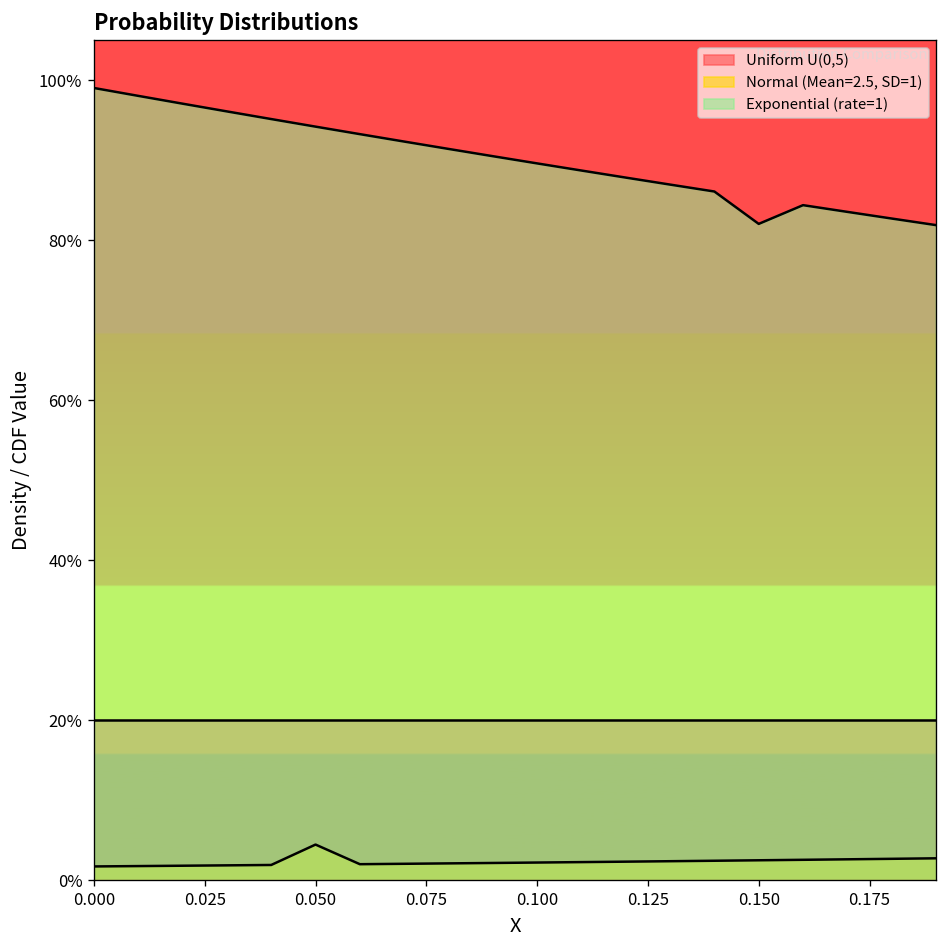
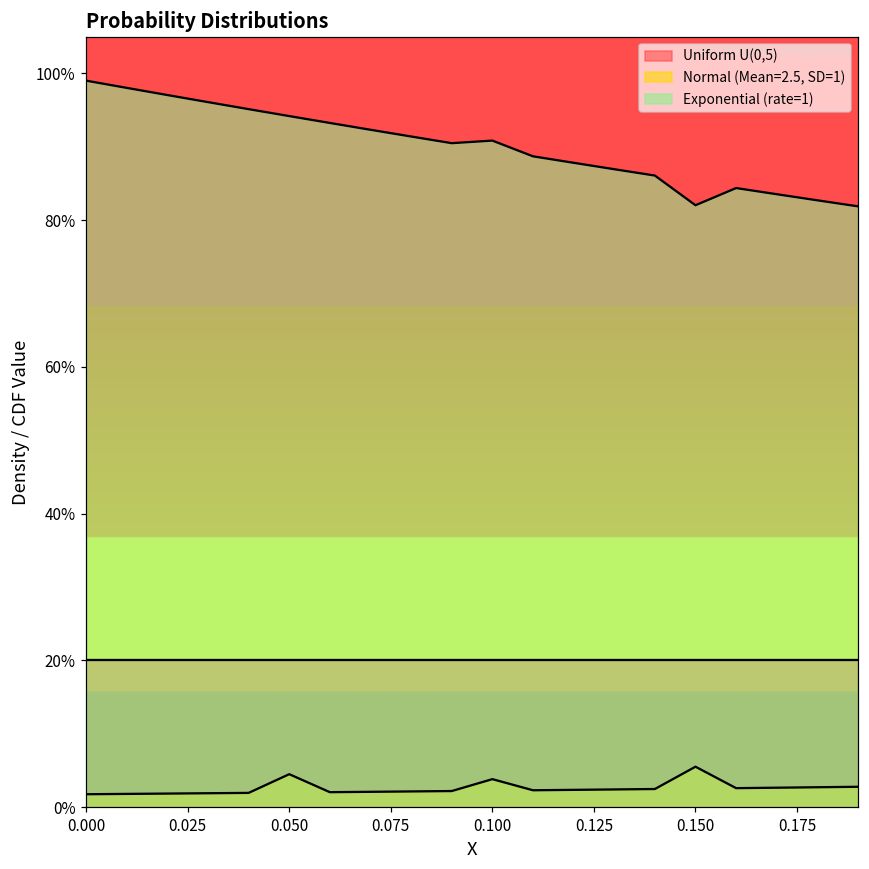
Normal (Mean=2.5, SD=1), 0.100: 2% -> 4%
Exponential (rate=1), 0.100: 90% -> 91%
Normal (Mean=2.5, SD=1), 0.150: 3% -> 6%
